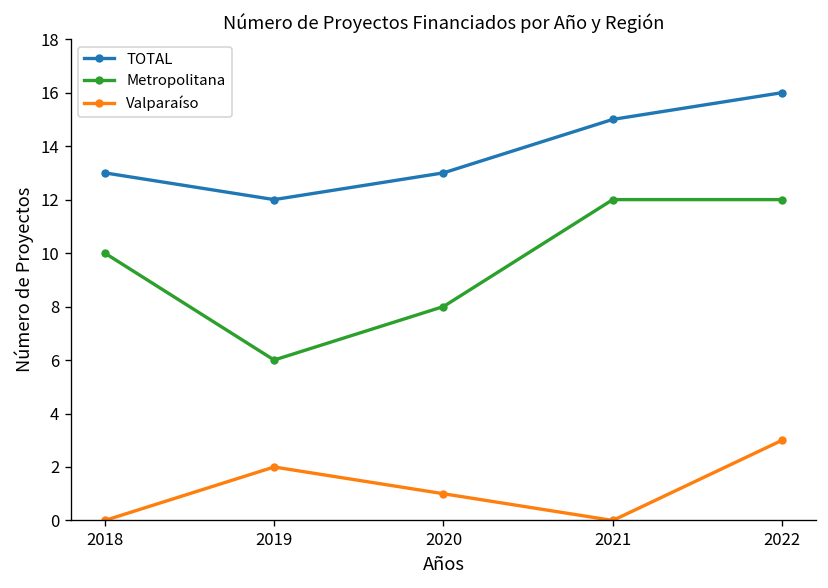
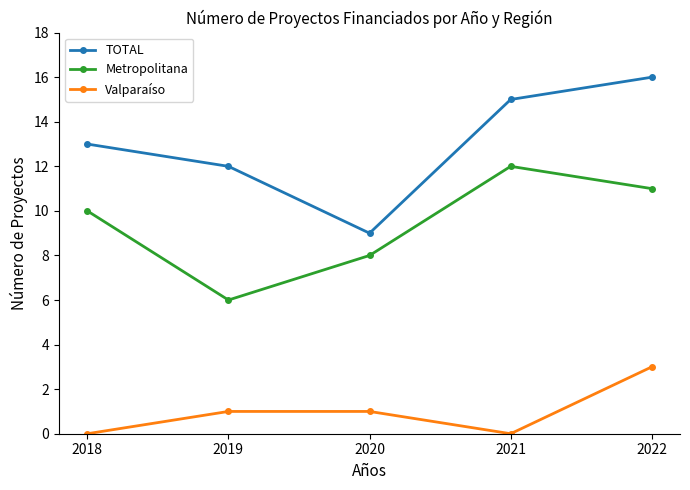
Valparaíso, 2019: 2 -> 1
TOTAL, 2020: 13 -> 9
Metropolitana, 2022: 12 -> 11
